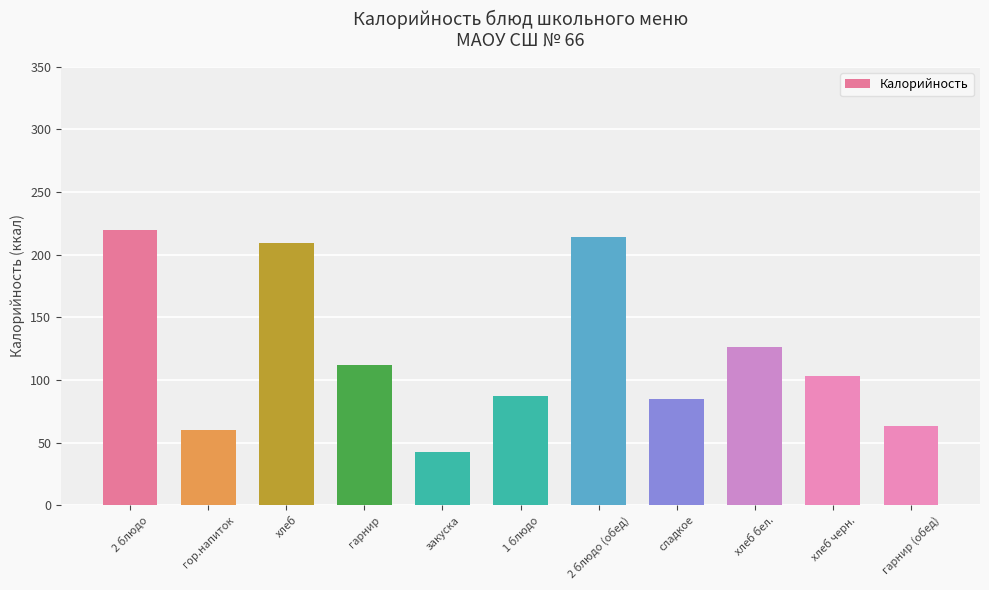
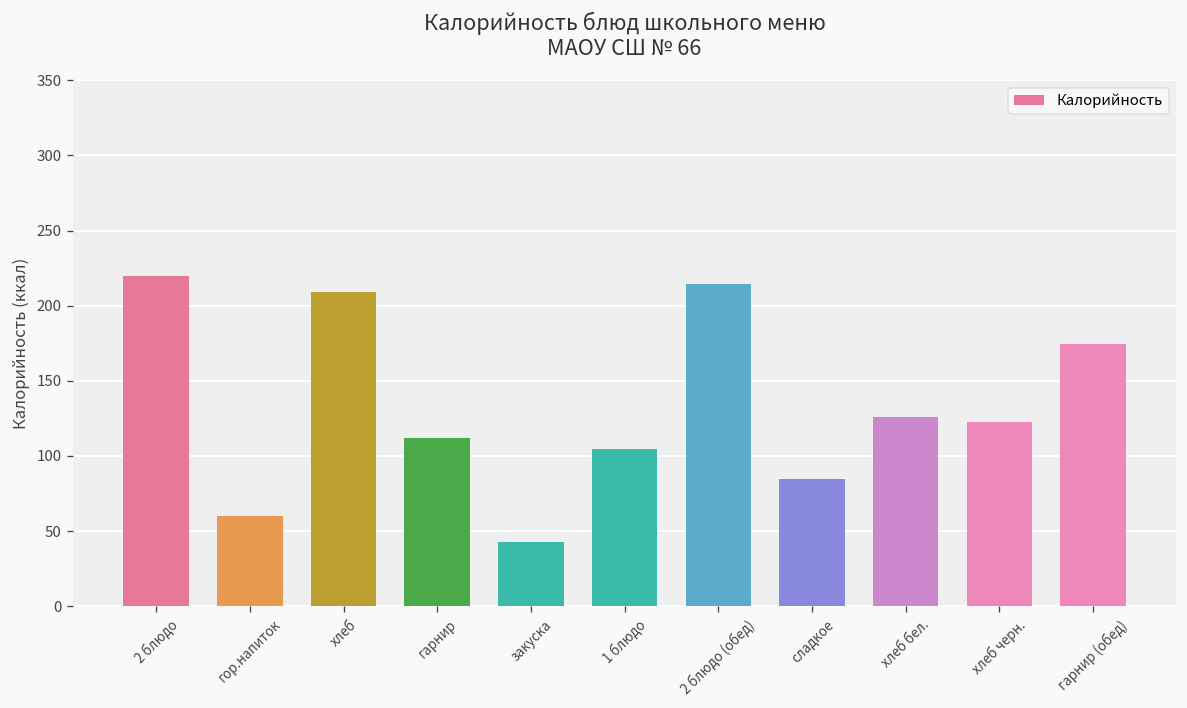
1 блюдо: 87 -> 105
хлеб черн.: 103 -> 123
гарнир (обед): 63 -> 175
